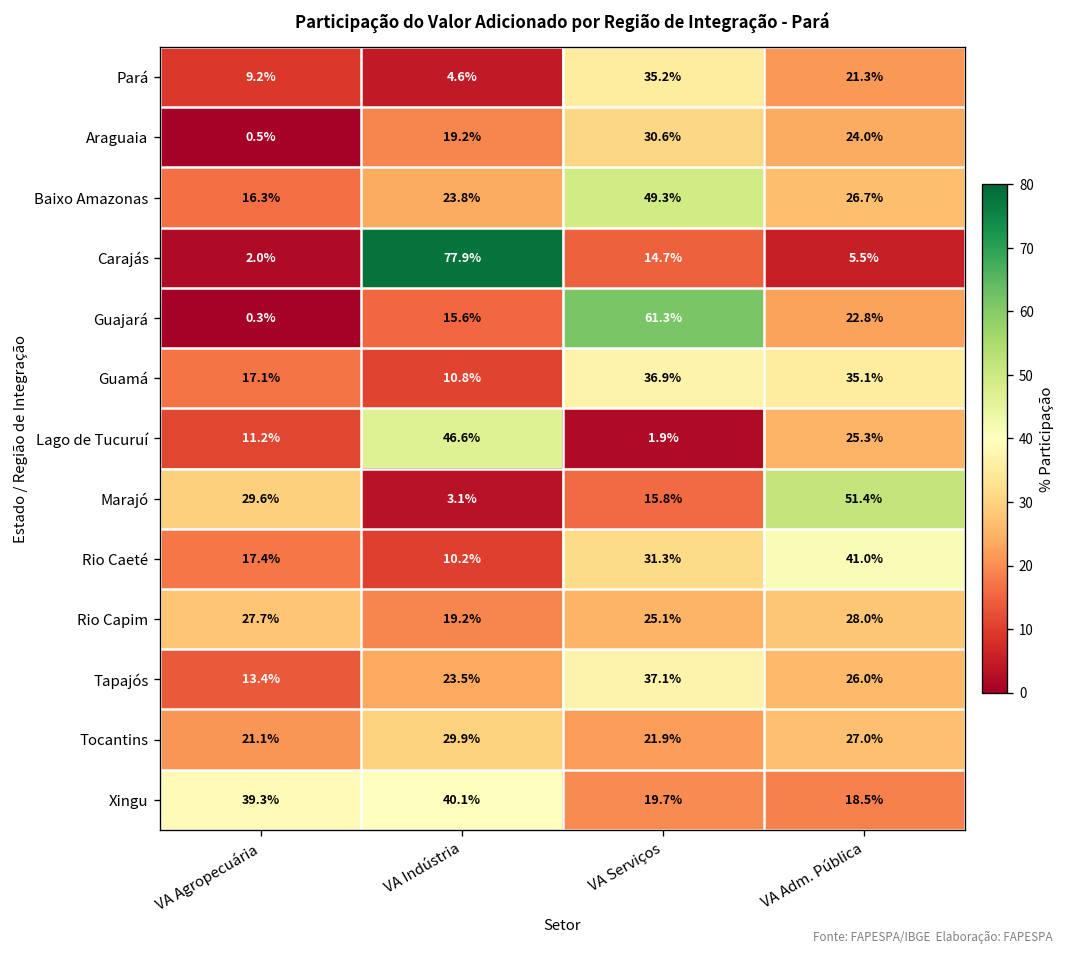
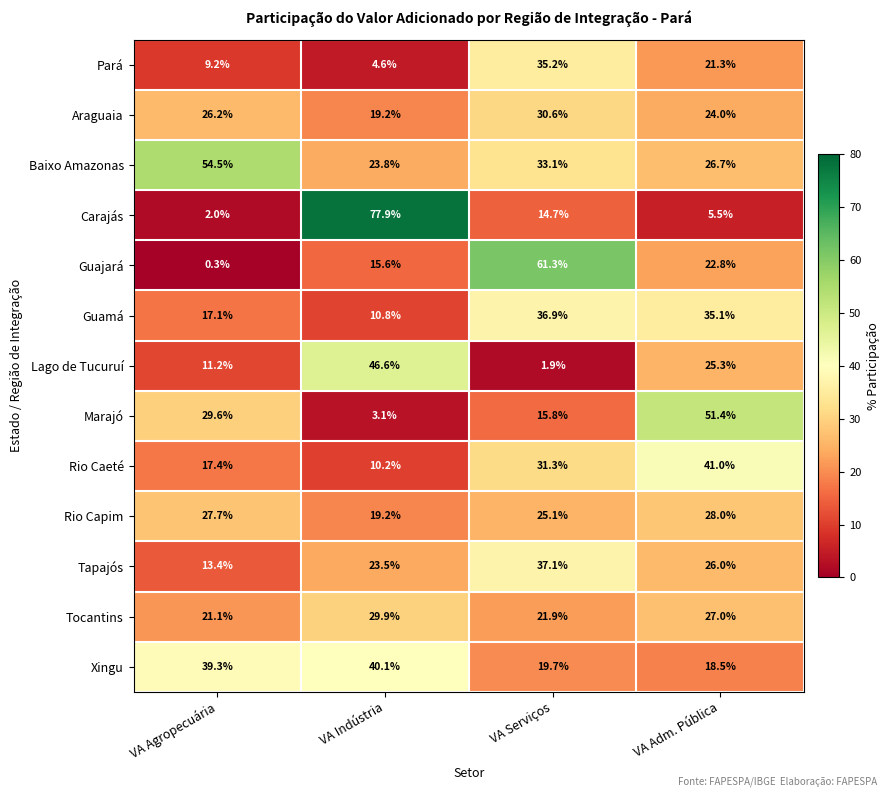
Araguaia, VA Agropecuária: 0.5% -> 26.2%
Baixo Amazonas, VA Agropecuária: 16.3% -> 54.5%
Baixo Amazonas, VA Serviços: 49.3% -> 33.1%
